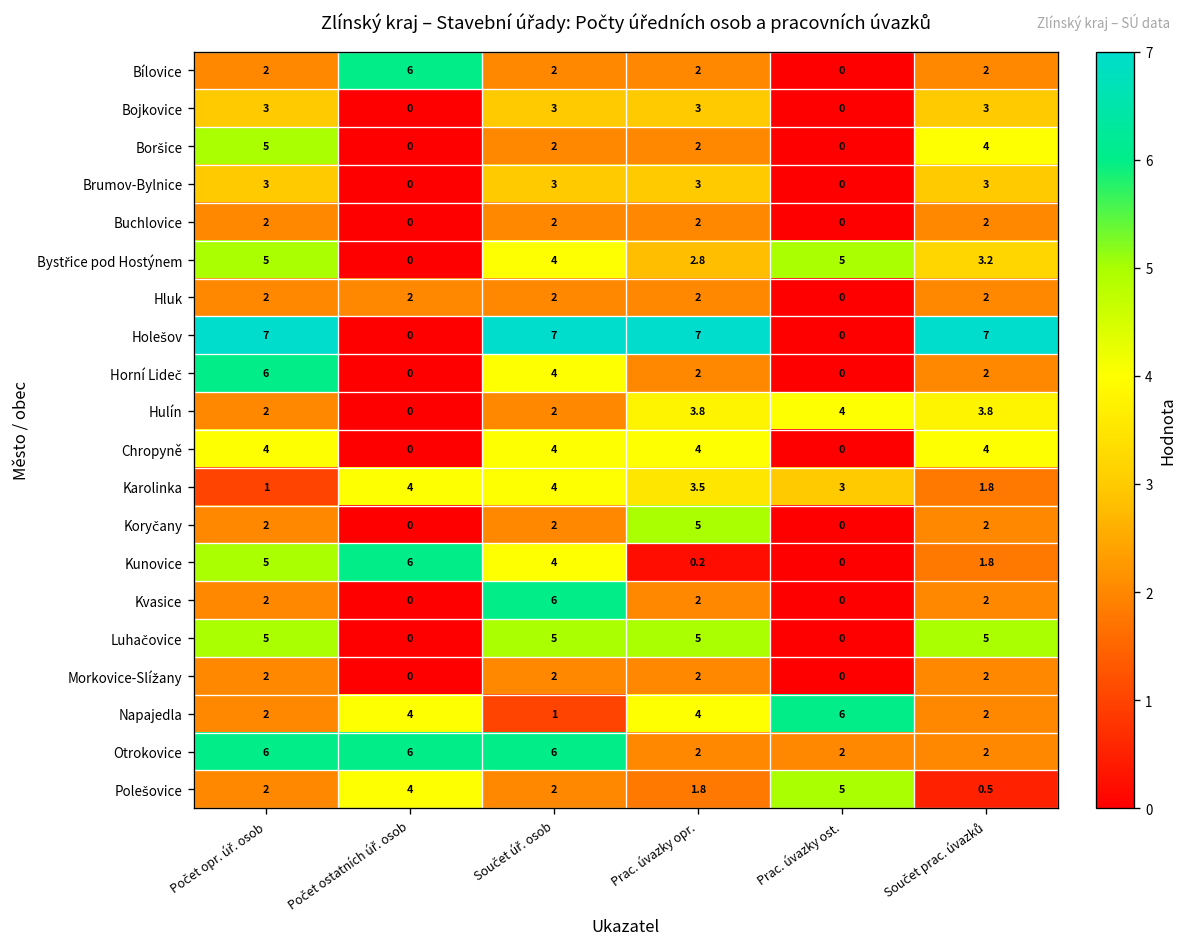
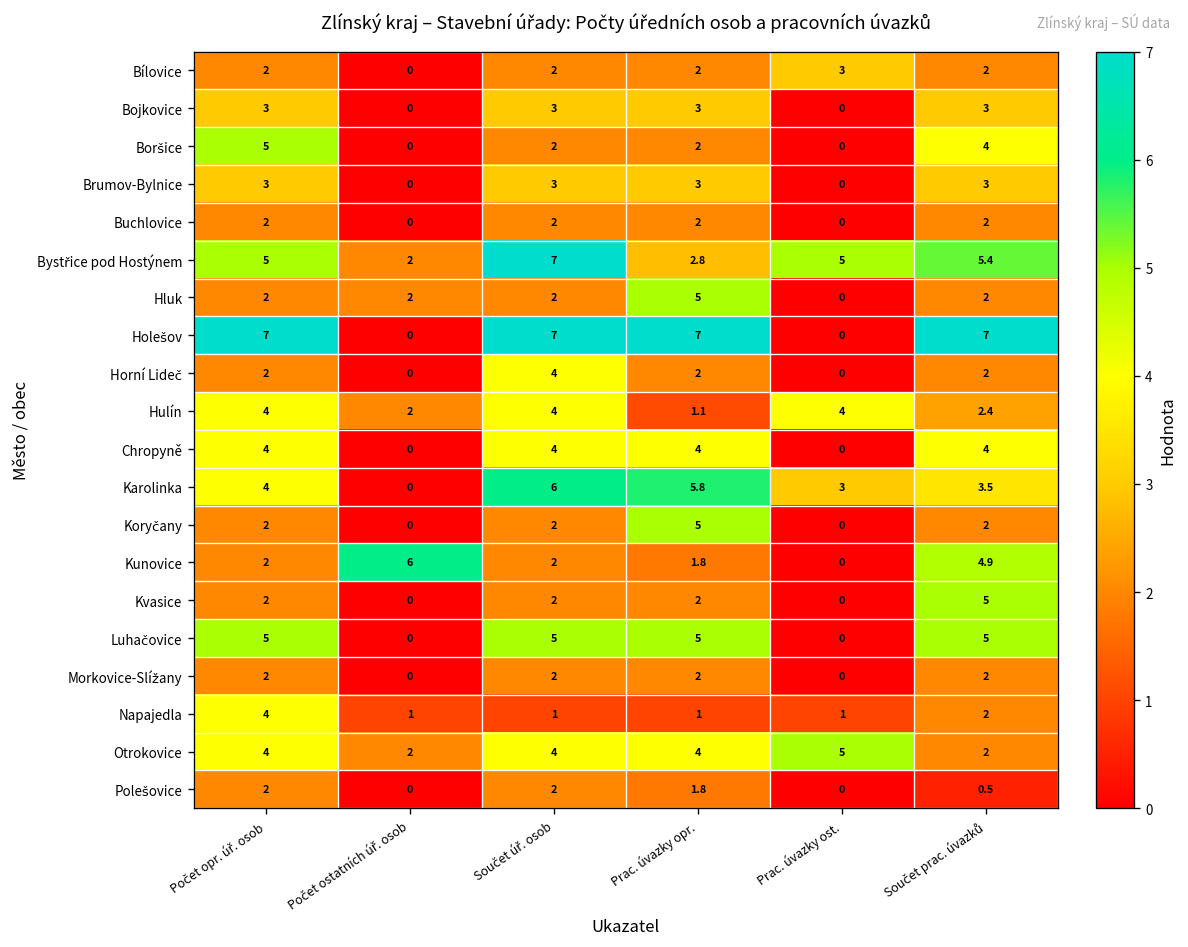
Bílovice, Počet ostatních úř. osob: 6 -> 0
Bílovice, Prac. úvazky ost.: 0 -> 3
Bystřice pod Hostýnem, Počet ostatních úř. osob: 0 -> 2
Bystřice pod Hostýnem, Součet úř. osob: 4 -> 7
Bystřice pod Hostýnem, Součet prac. úvazků: 3.2 -> 5.4
Hluk, Prac. úvazky opr.: 2 -> 5
Horní Lideč, Počet opr. úř. osob: 6 -> 2
Hulín, Počet opr. úř. osob: 2 -> 4
Hulín, Počet ostatních úř. osob: 0 -> 2
Hulín, Součet úř. osob: 2 -> 4
Hulín, Prac. úvazky opr.: 3.8 -> 1.1
Hulín, Součet prac. úvazků: 3.8 -> 2.4
Karolinka, Počet opr. úř. osob: 1 -> 4
Karolinka, Počet ostatních úř. osob: 4 -> 0
Karolinka, Součet úř. osob: 4 -> 6
Karolinka, Prac. úvazky opr.: 3.5 -> 5.8
Karolinka, Součet prac. úvazků: 1.8 -> 3.5
Kunovice, Počet opr. úř. osob: 5 -> 2
Kunovice, Součet úř. osob: 4 -> 2
Kunovice, Prac. úvazky opr.: 0.2 -> 1.8
Kunovice, Součet prac. úvazků: 1.8 -> 4.9
Kvasice, Součet úř. osob: 6 -> 2
Kvasice, Součet prac. úvazků: 2 -> 5
Napajedla, Počet opr. úř. osob: 2 -> 4
Napajedla, Počet ostatních úř. osob: 4 -> 1
Napajedla, Prac. úvazky opr.: 4 -> 1
Napajedla, Prac. úvazky ost.: 6 -> 1
Otrokovice, Počet opr. úř. osob: 6 -> 4
Otrokovice, Počet ostatních úř. osob: 6 -> 2
Otrokovice, Součet úř. osob: 6 -> 4
Otrokovice, Prac. úvazky opr.: 2 -> 4
Otrokovice, Prac. úvazky ost.: 2 -> 5
Polešovice, Počet ostatních úř. osob: 4 -> 0
Polešovice, Prac. úvazky ost.: 5 -> 0
